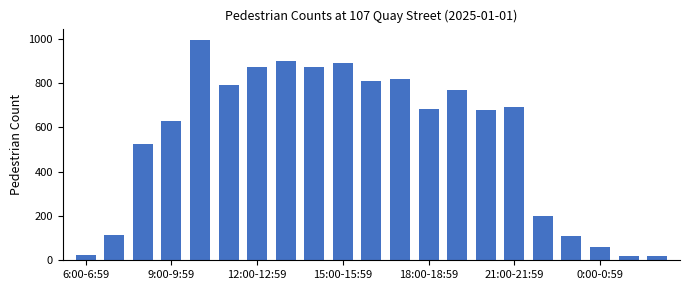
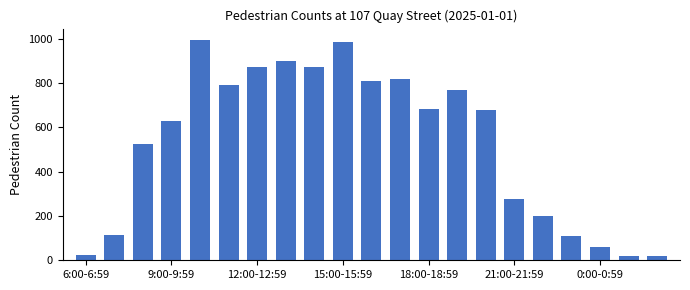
15:00-15:59: 890 -> 990
21:00-21:59: 690 -> 280
